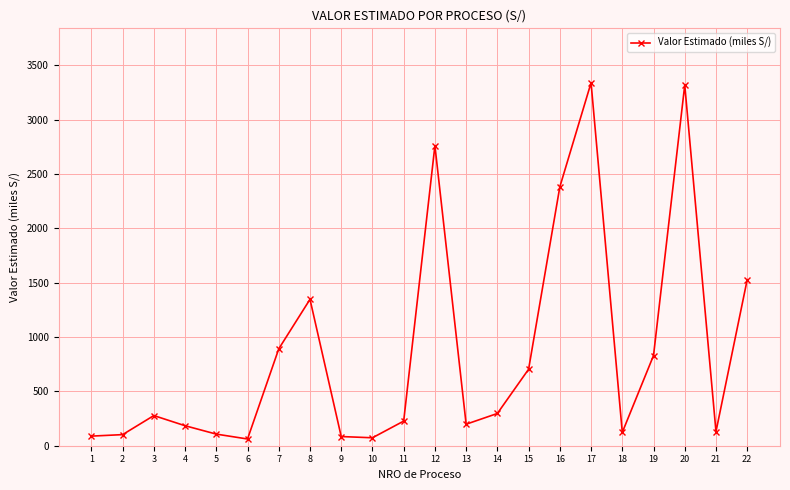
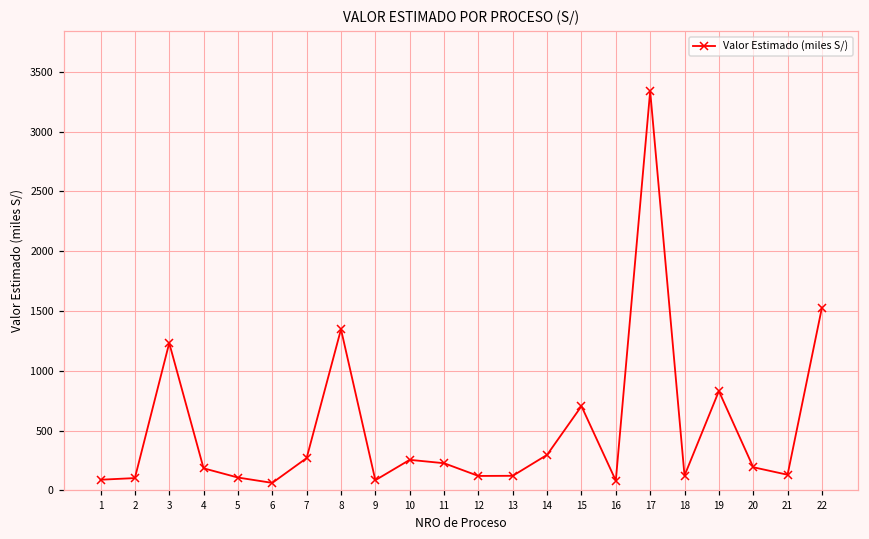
3: 280 -> 1230
7: 890 -> 270
10: 70 -> 250
12: 2760 -> 120
13: 200 -> 120
16: 2380 -> 80
20: 3320 -> 190
